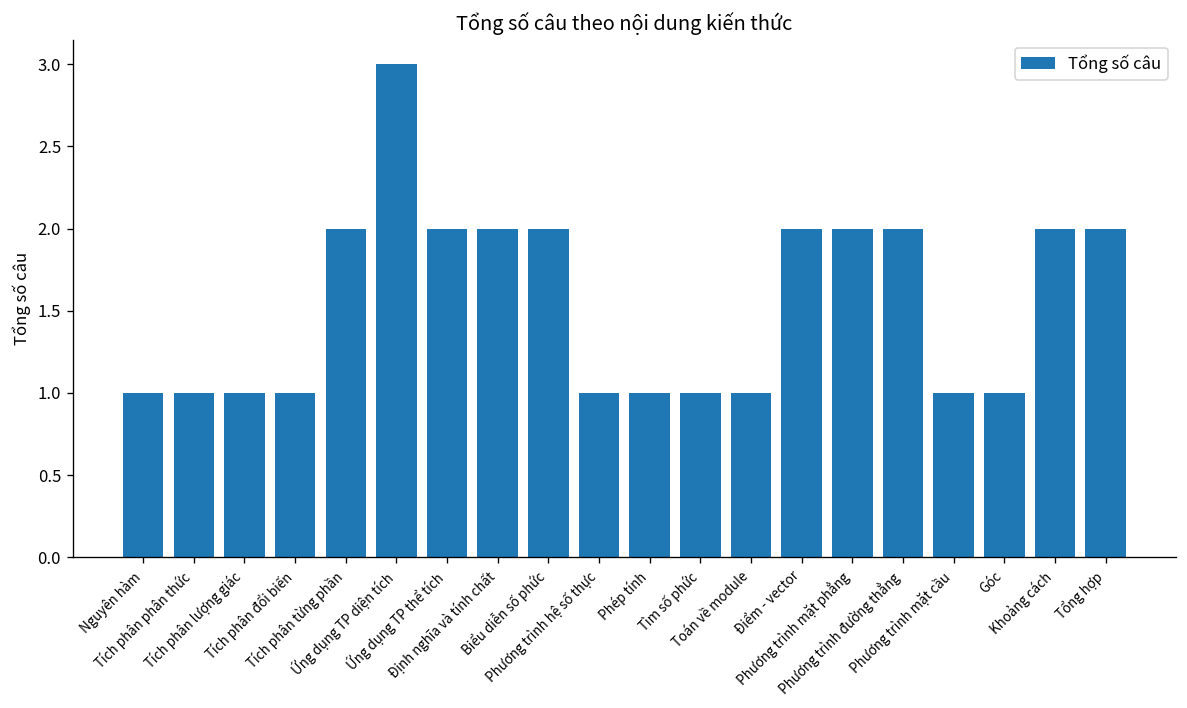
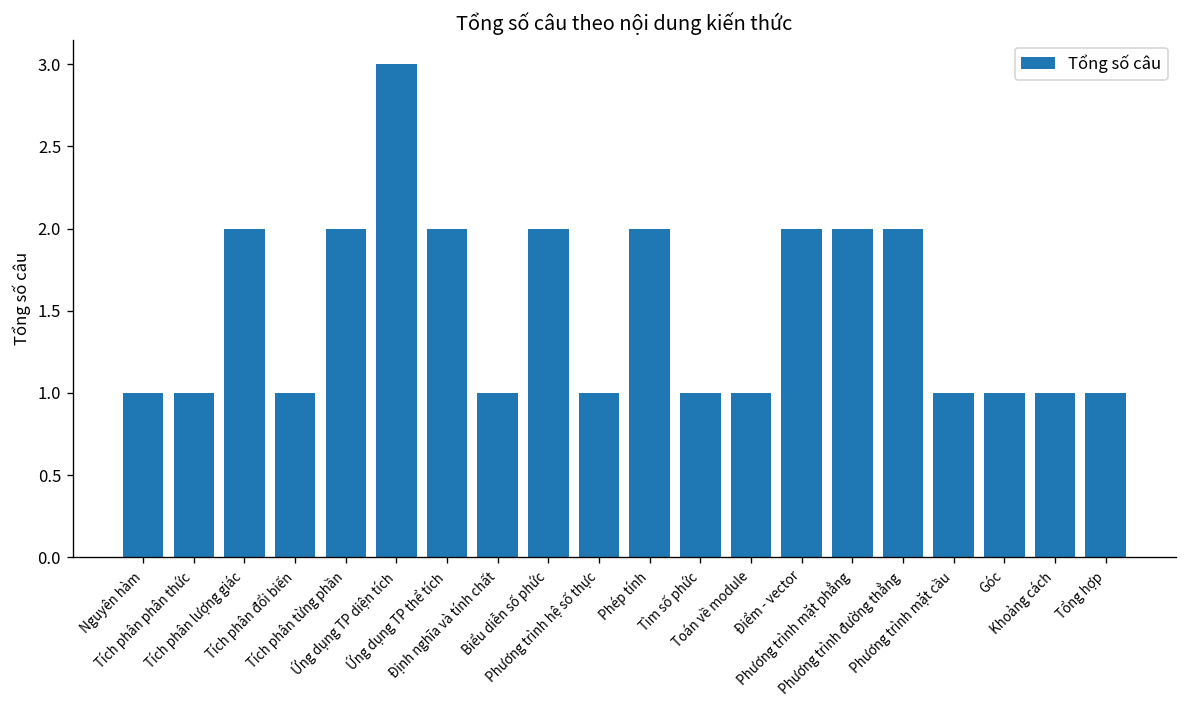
Tích phân lượng giác: 1 -> 2
Định nghĩa và tính chất: 2 -> 1
Phép tính: 1 -> 2
Khoảng cách: 2 -> 1
Tổng hợp: 2 -> 1
